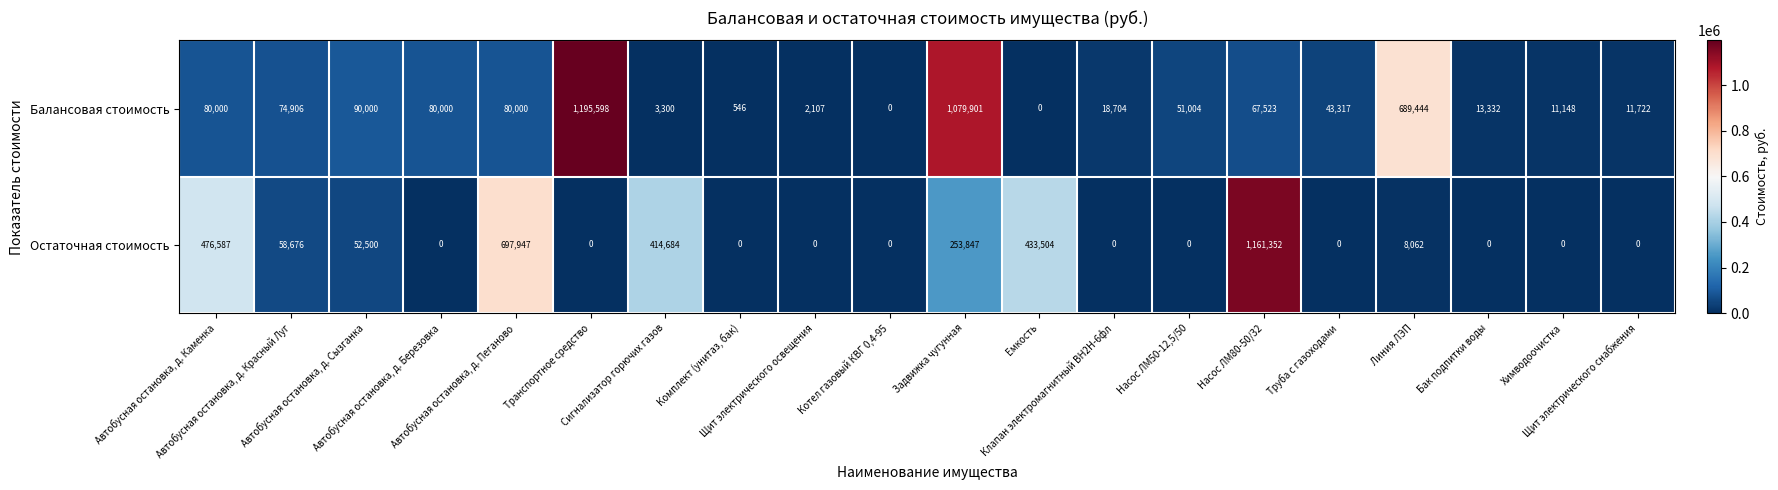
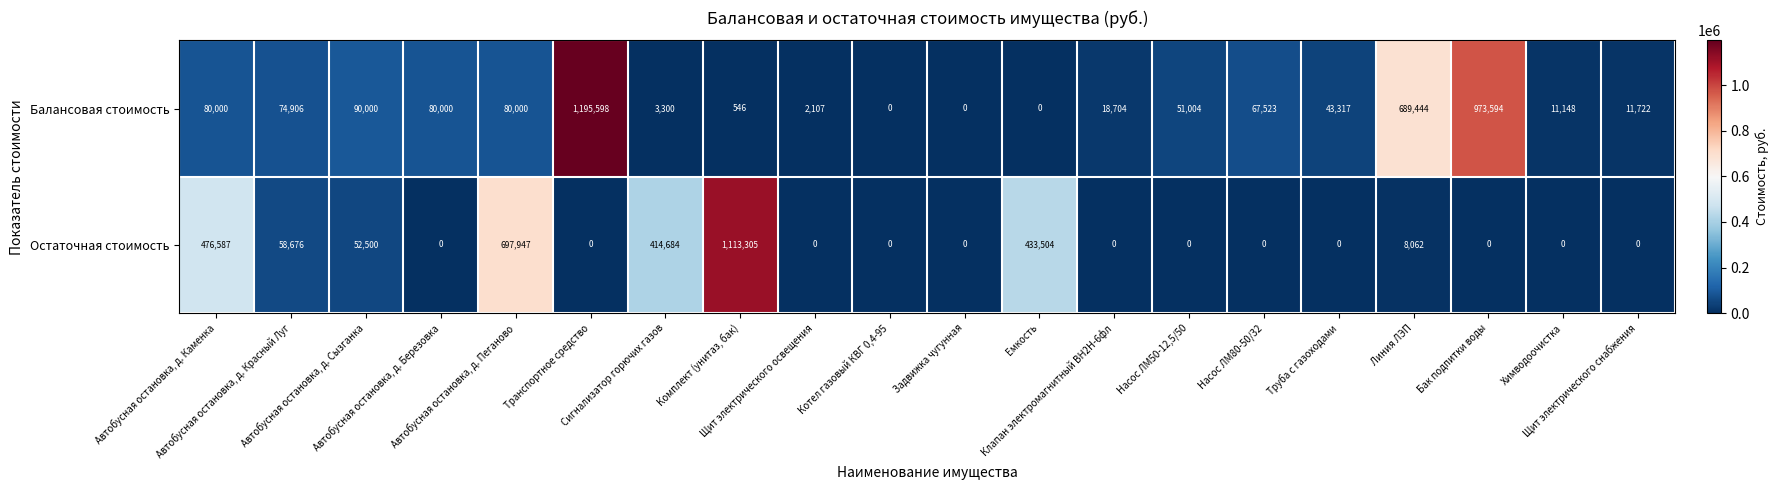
Балансовая стоимость, Задвижка чугунная: 1,079,901 -> 0
Балансовая стоимость, Бак подпитки воды: 13,332 -> 973,594
Остаточная стоимость, Комплект (унитаз, бак): 0 -> 1,113,305
Остаточная стоимость, Задвижка чугунная: 253,847 -> 0
Остаточная стоимость, Насос ЛМ80-50/32: 1,161,352 -> 0
